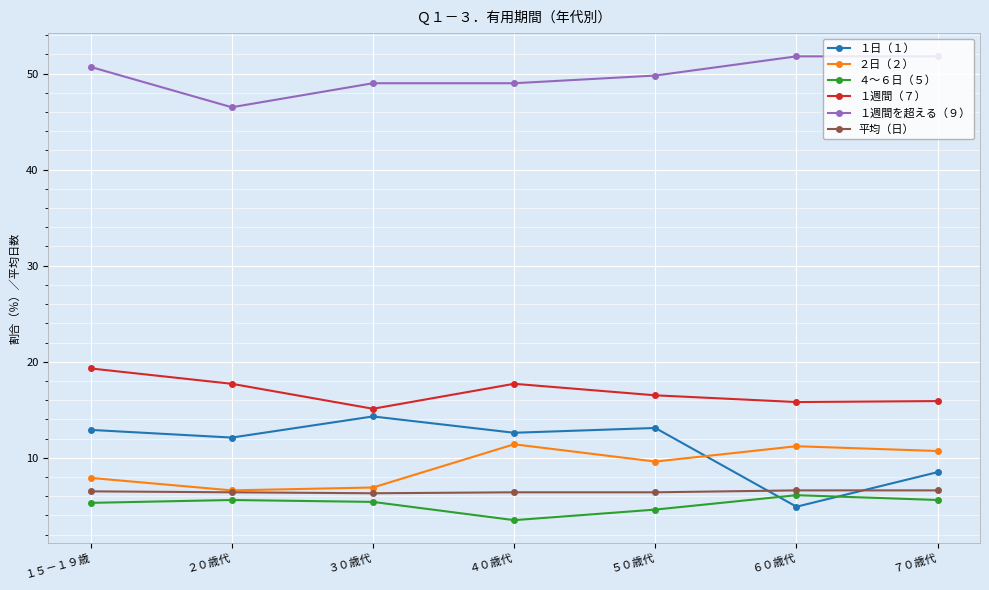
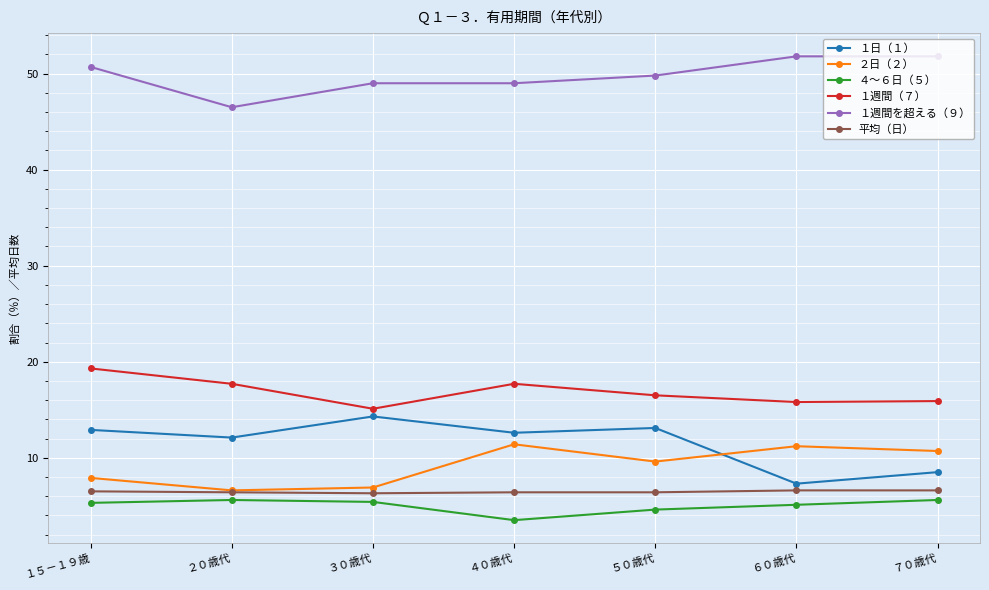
１日（１）, ６０歳代: 5 -> 7
４～６日（５）, ６０歳代: 6 -> 5
